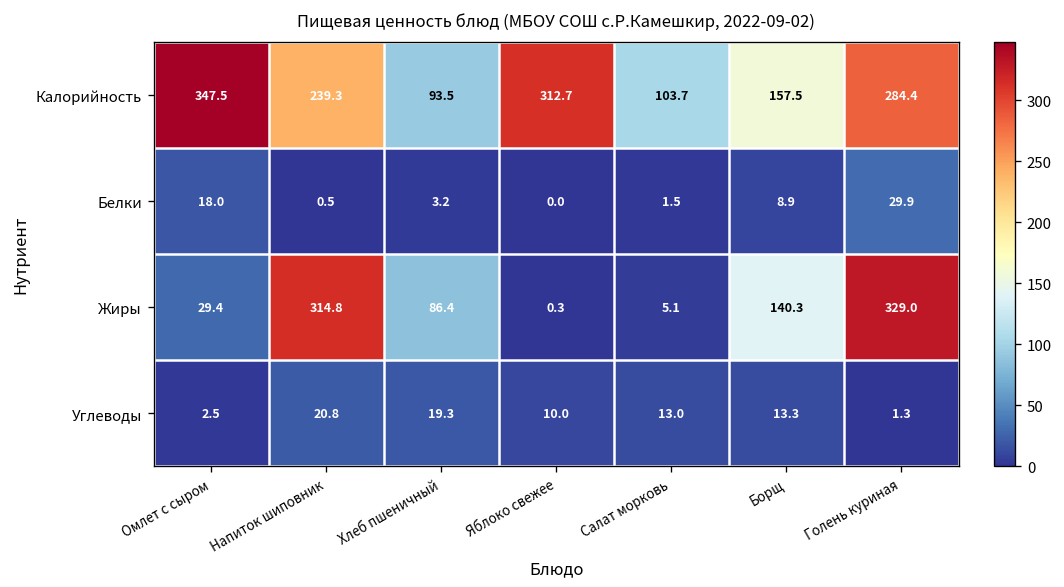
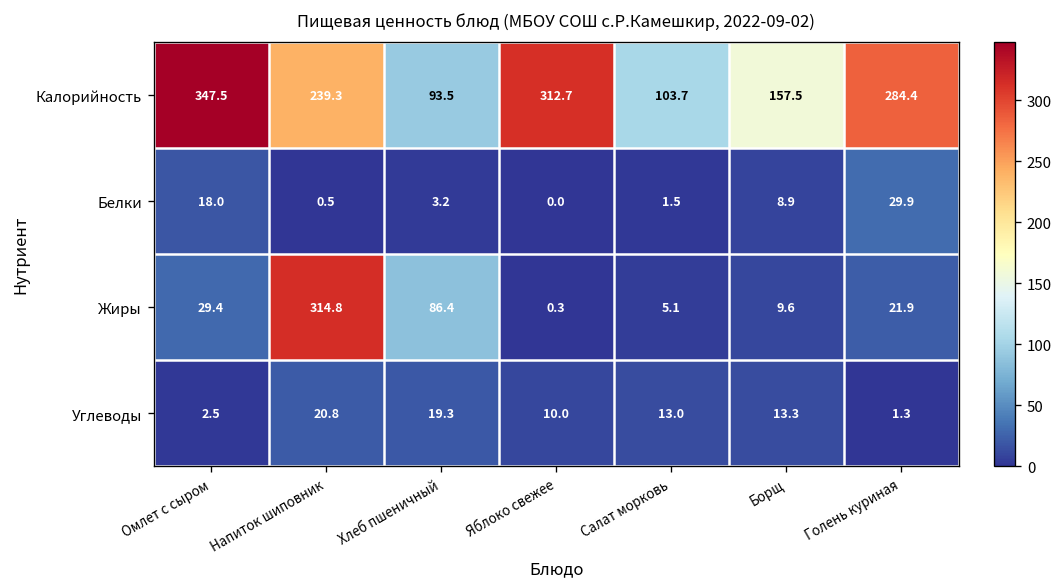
Жиры, Борщ: 140.3 -> 9.6
Жиры, Голень куриная: 329.0 -> 21.9
